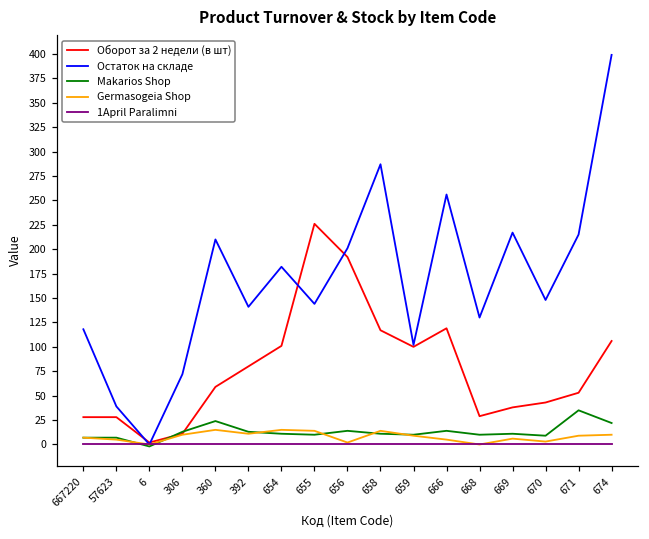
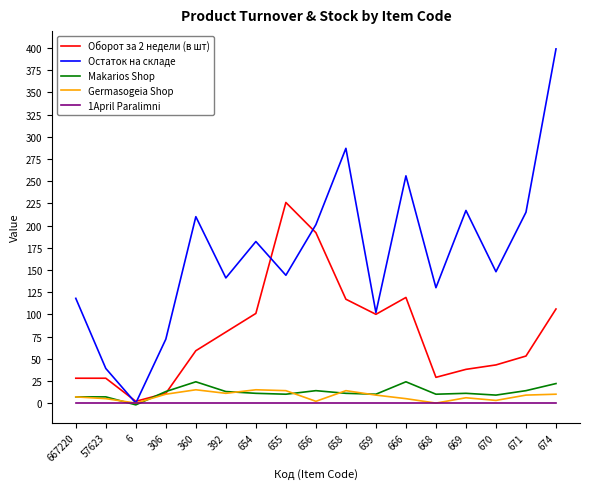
Makarios Shop, 666: 10 -> 20
Makarios Shop, 671: 40 -> 10
